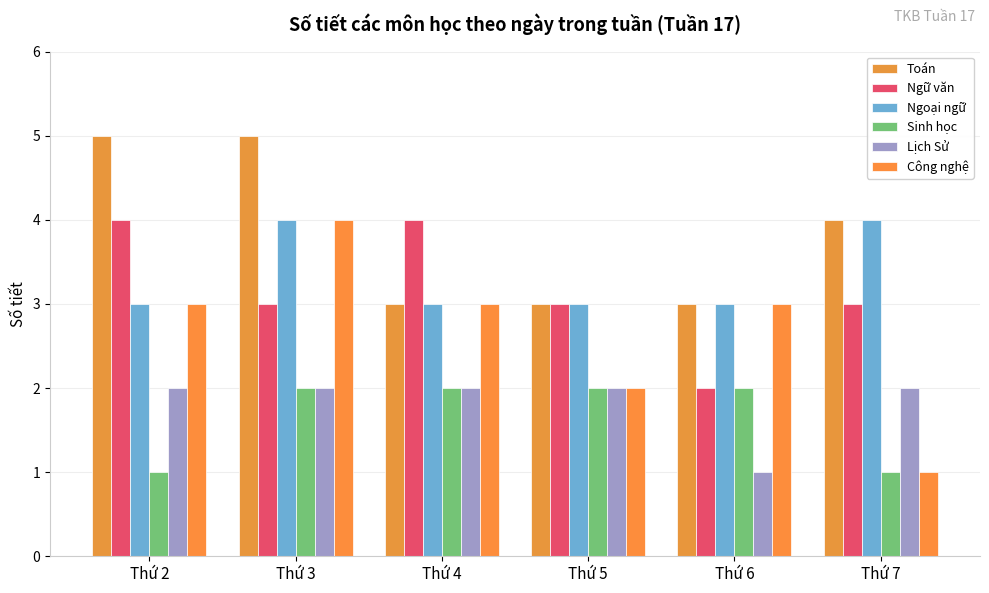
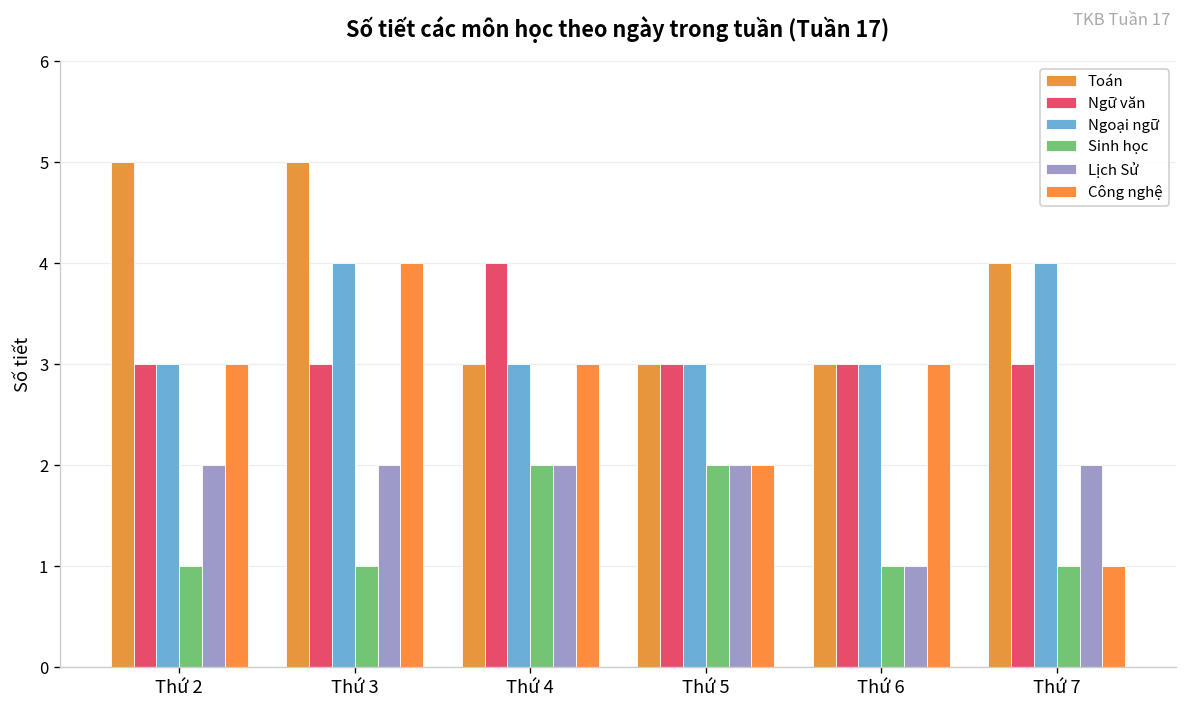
Ngữ văn, Thứ 2: 4 -> 3
Sinh học, Thứ 3: 2 -> 1
Ngữ văn, Thứ 6: 2 -> 3
Sinh học, Thứ 6: 2 -> 1
